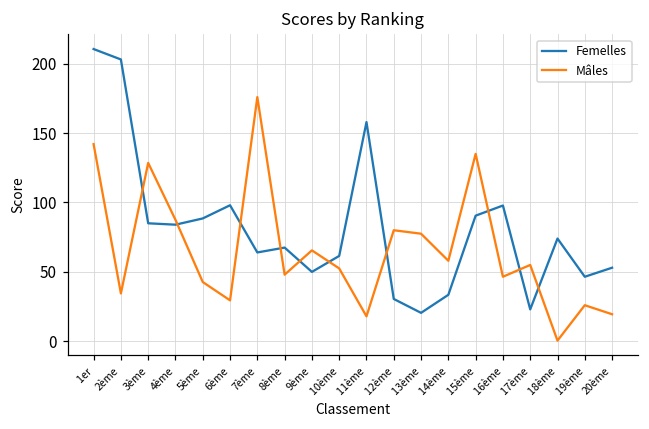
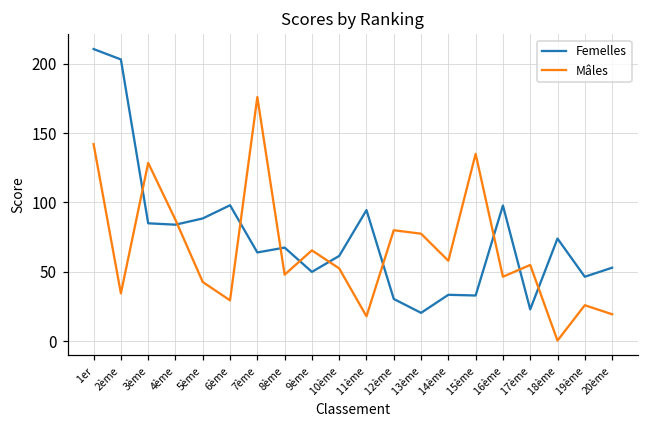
Femelles, 11ème: 158 -> 95
Femelles, 15ème: 91 -> 33
